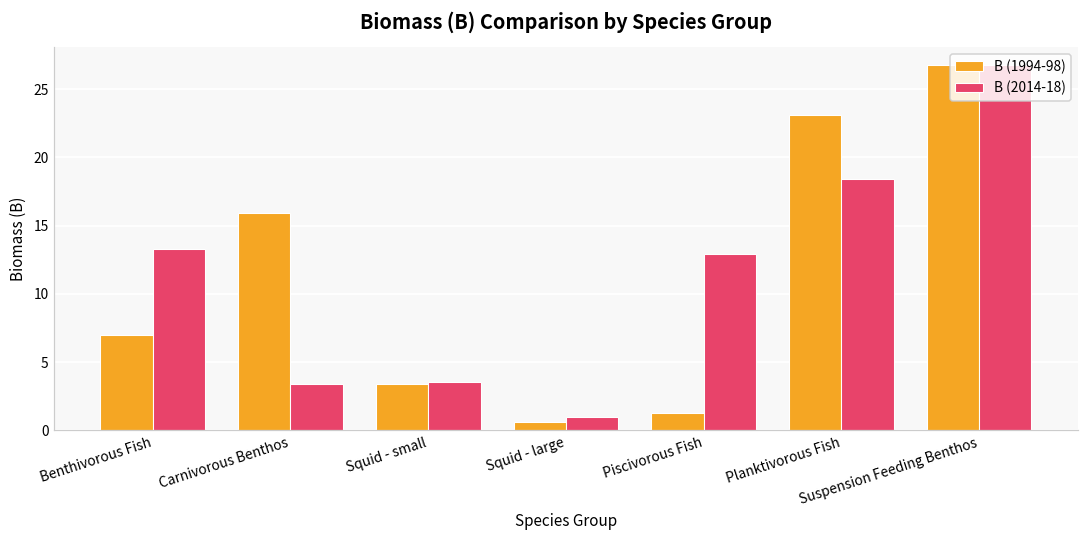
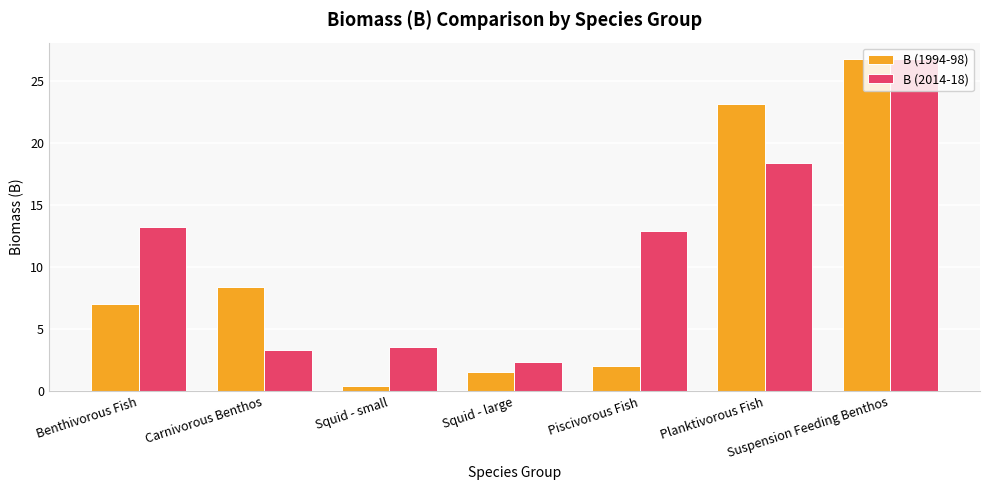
B (1994-98), Carnivorous Benthos: 15.9 -> 8.4
B (1994-98), Squid - small: 3.4 -> 0.5
B (1994-98), Squid - large: 0.6 -> 1.5
B (2014-18), Squid - large: 1.0 -> 2.4
B (1994-98), Piscivorous Fish: 1.3 -> 2.1
